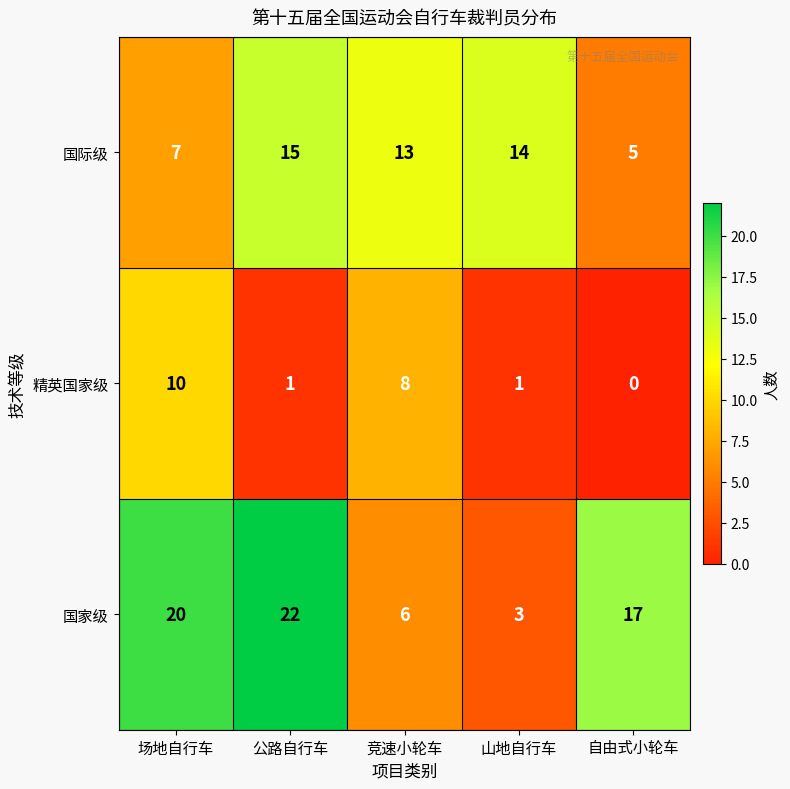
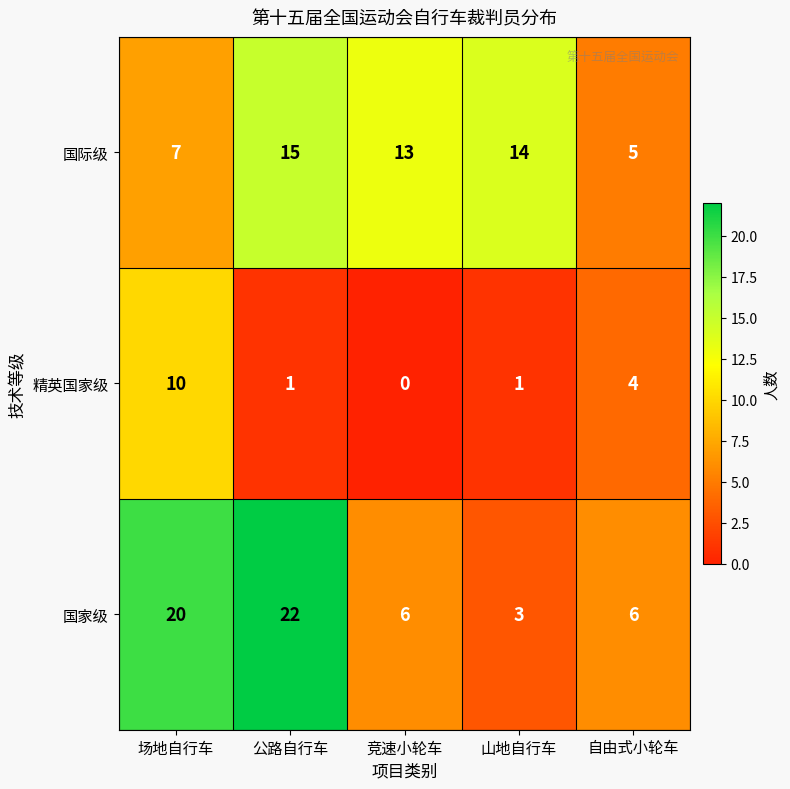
精英国家级, 竞速小轮车: 8 -> 0
精英国家级, 自由式小轮车: 0 -> 4
国家级, 自由式小轮车: 17 -> 6
